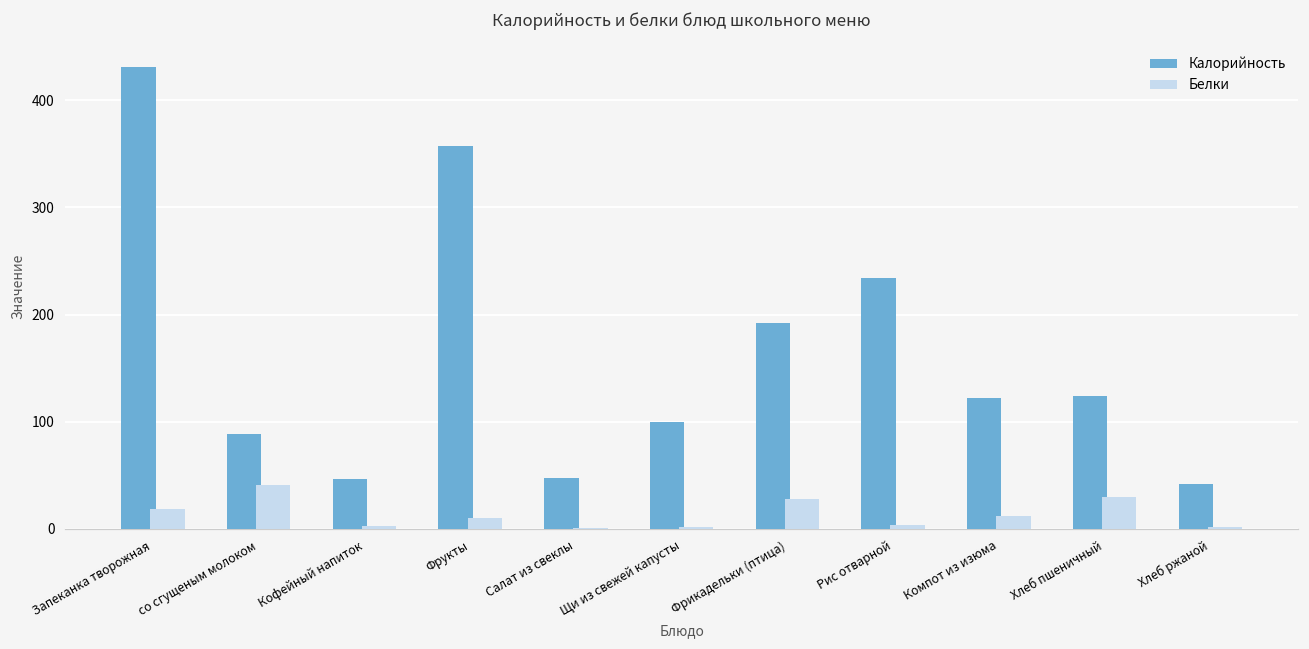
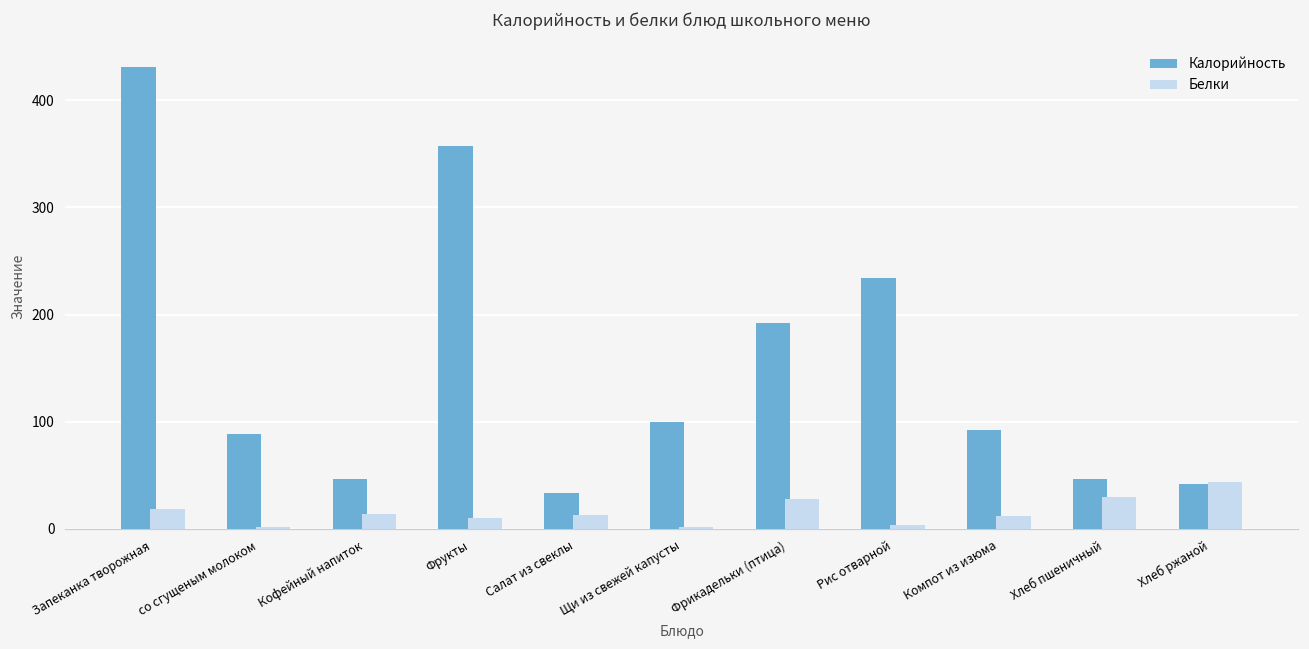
Белки, со сгущеным молоком: 40 -> 0
Белки, Кофейный напиток: 0 -> 10
Калорийность, Салат из свеклы: 50 -> 30
Белки, Салат из свеклы: 0 -> 10
Калорийность, Компот из изюма: 120 -> 90
Калорийность, Хлеб пшеничный: 120 -> 50
Белки, Хлеб ржаной: 0 -> 40
